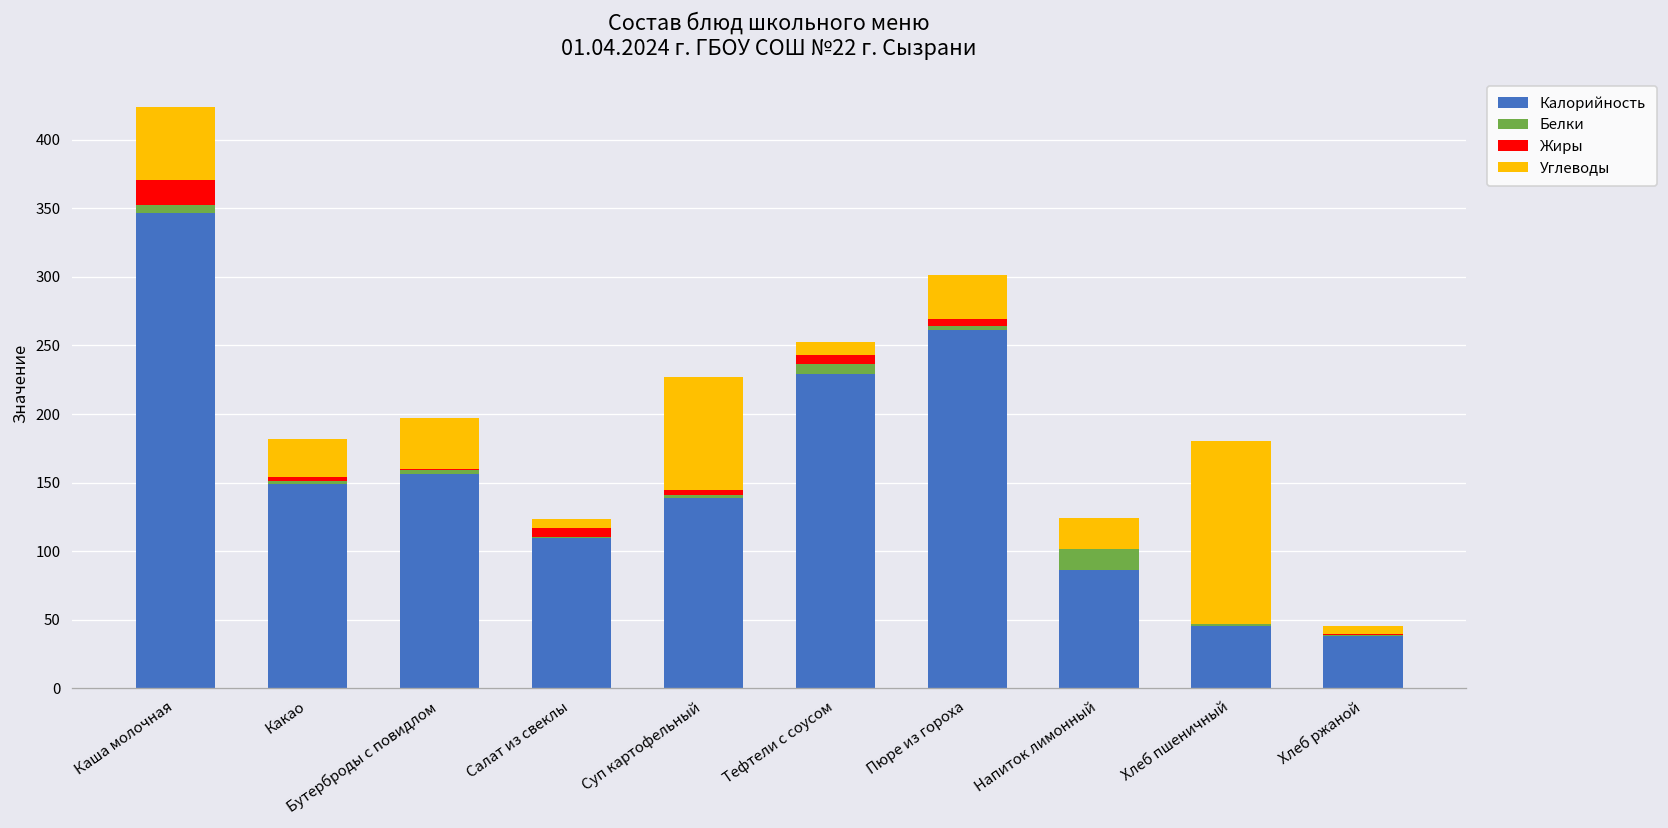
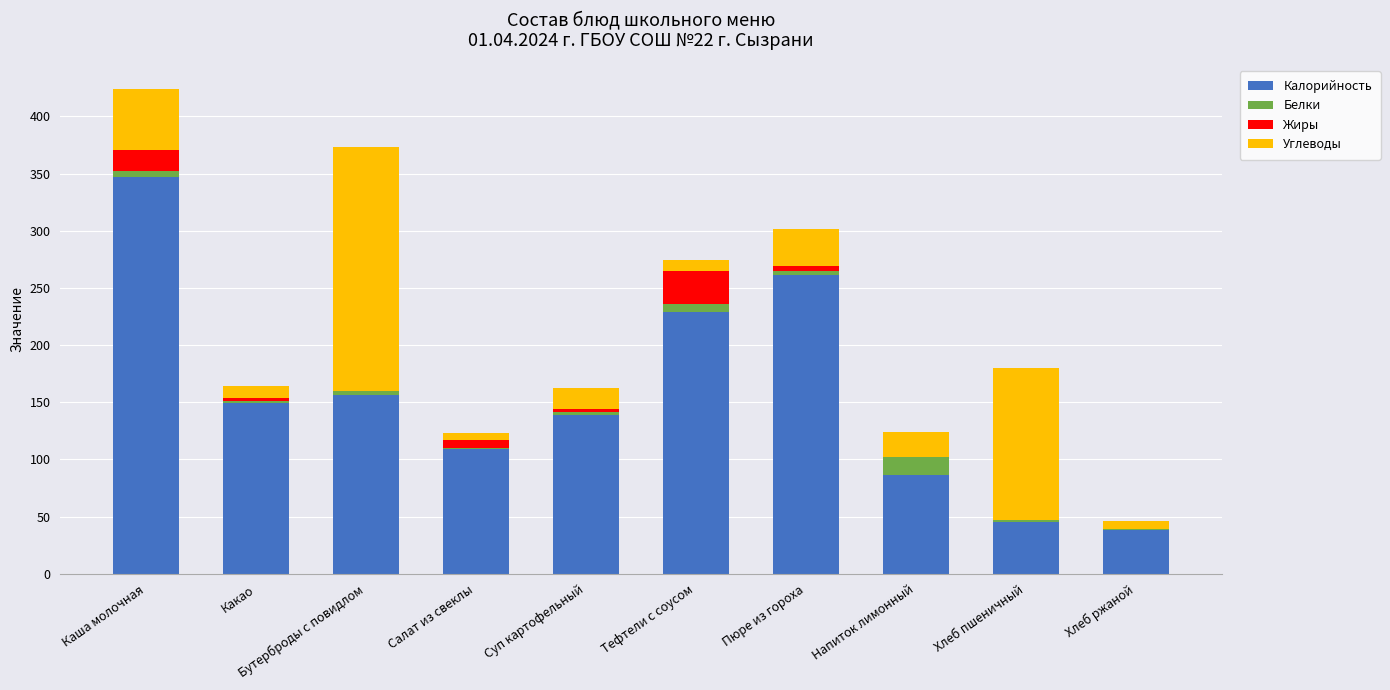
Углеводы, Какао: 28 -> 10
Углеводы, Бутерброды с повидлом: 37 -> 213
Углеводы, Суп картофельный: 83 -> 18
Жиры, Тефтели с соусом: 7 -> 29
